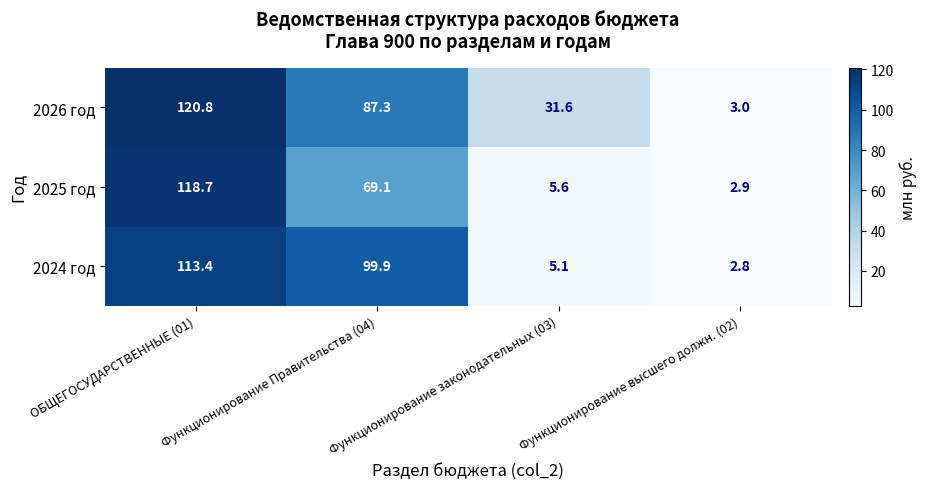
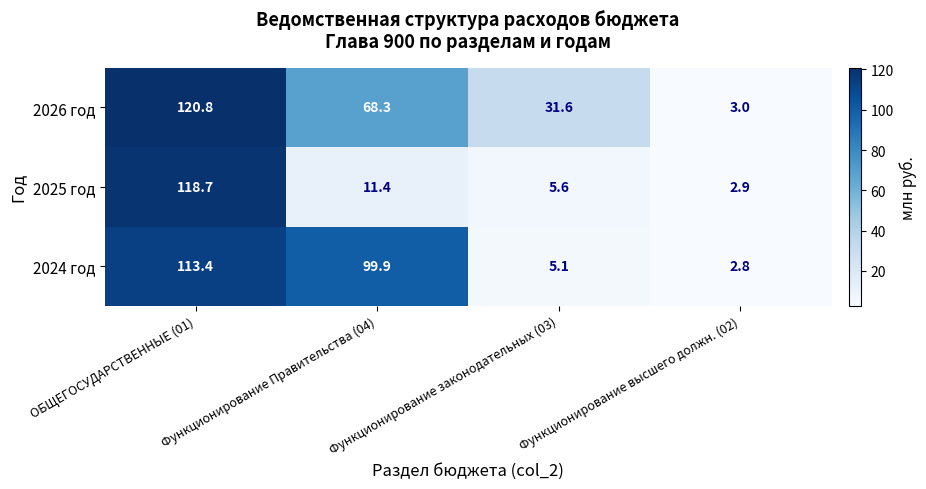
2026 год, Функционирование Правительства (04): 87.3 -> 68.3
2025 год, Функционирование Правительства (04): 69.1 -> 11.4
